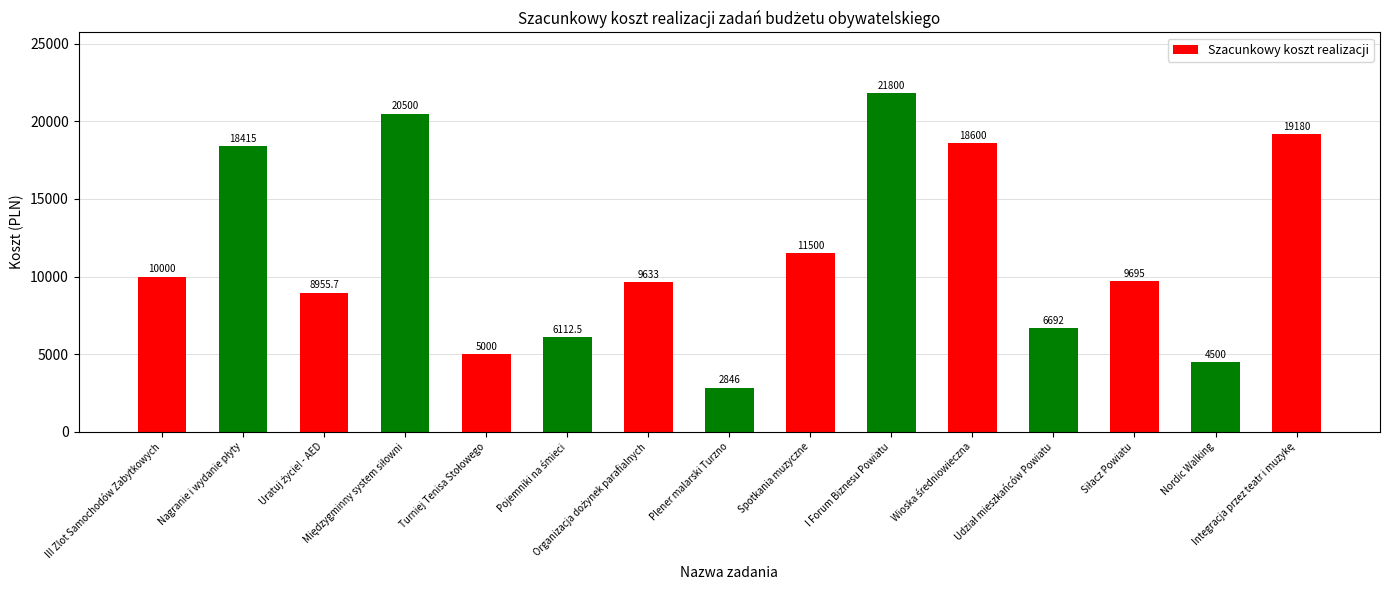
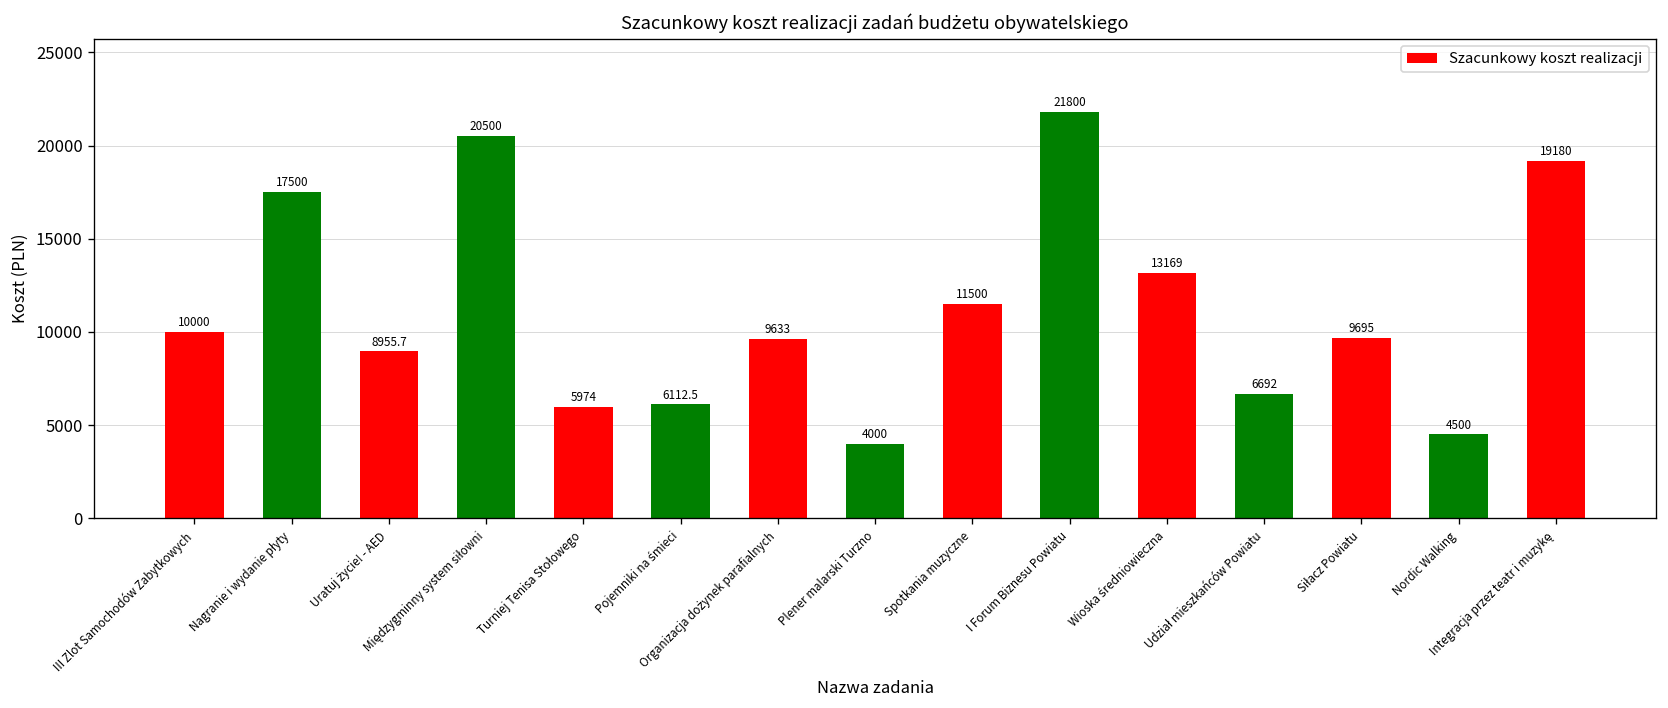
Nagranie i wydanie płyty: 18415 -> 17500
Turniej Tenisa Stołowego: 5000 -> 5974
Plener malarski Turzno: 2846 -> 4000
Wioska średniowieczna: 18600 -> 13169
